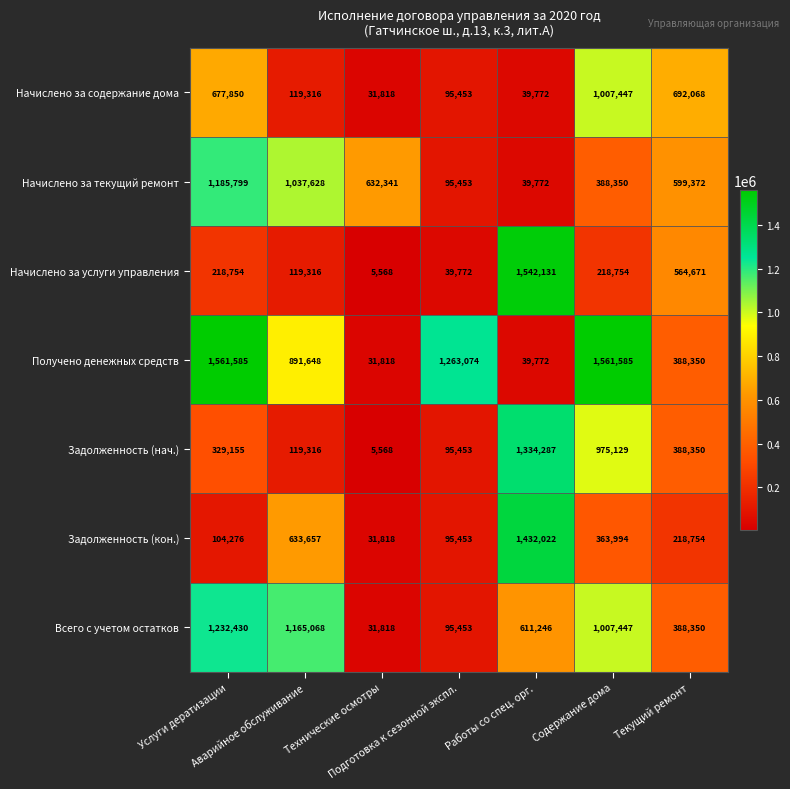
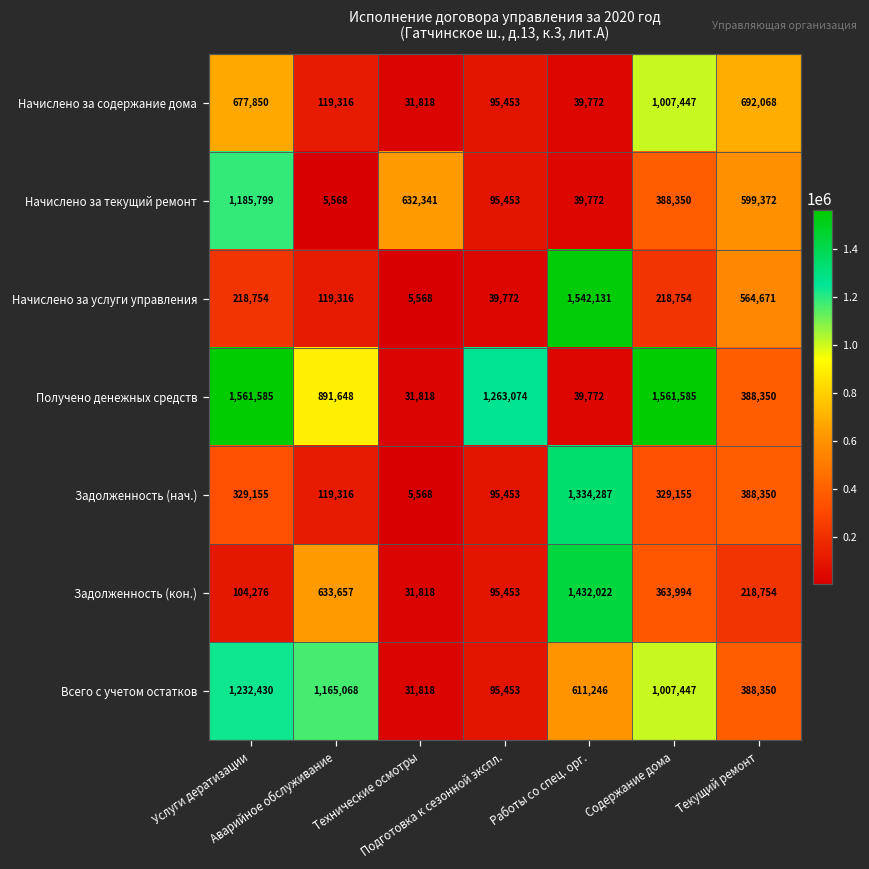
Начислено за текущий ремонт, Аварийное обслуживание: 1,037,628 -> 5,568
Задолженность (нач.), Содержание дома: 975,129 -> 329,155
